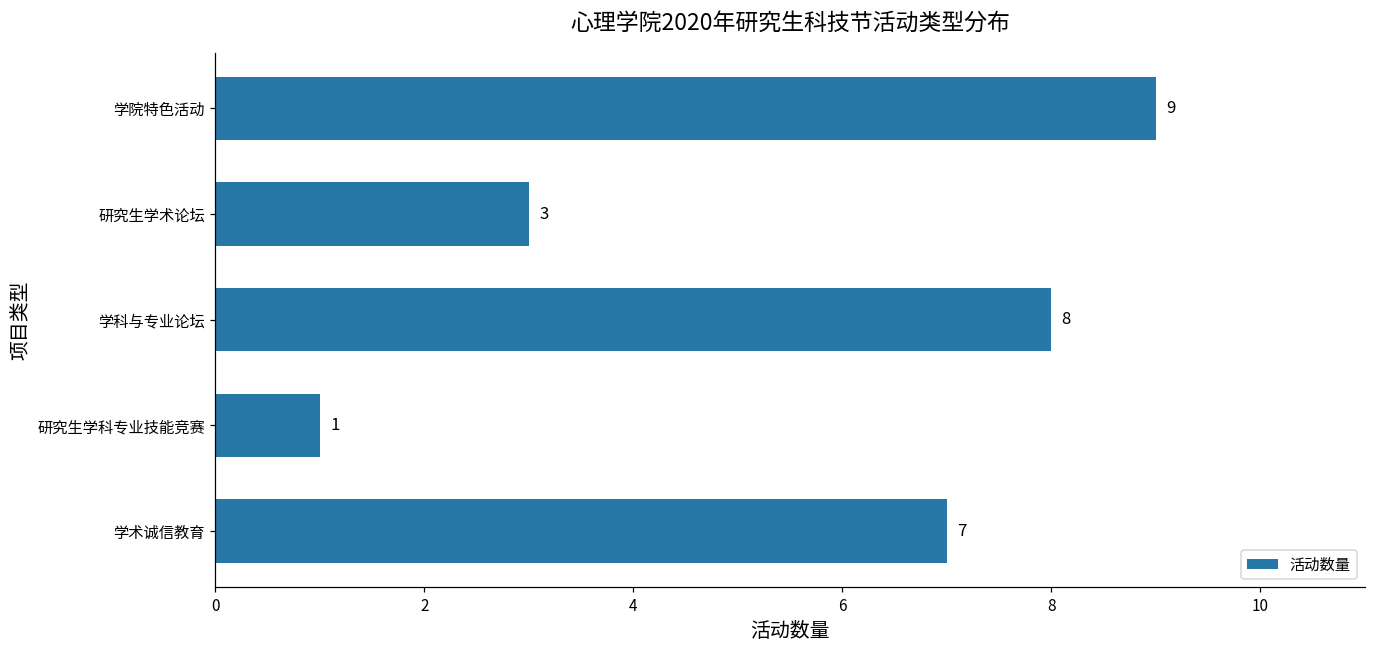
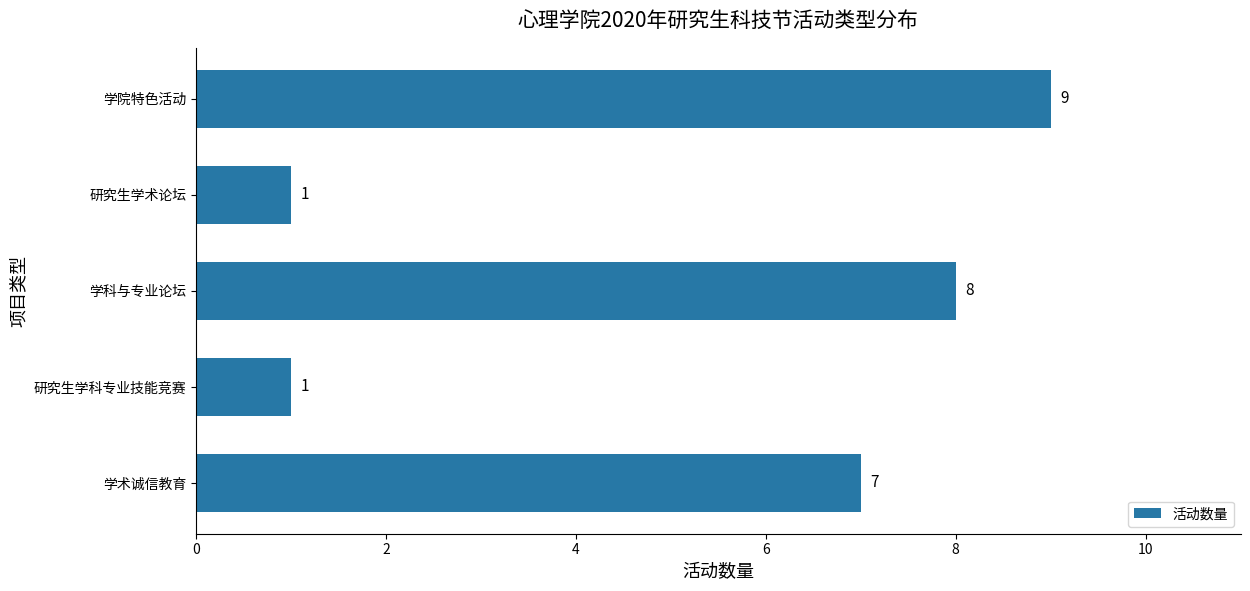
研究生学术论坛: 3 -> 1
